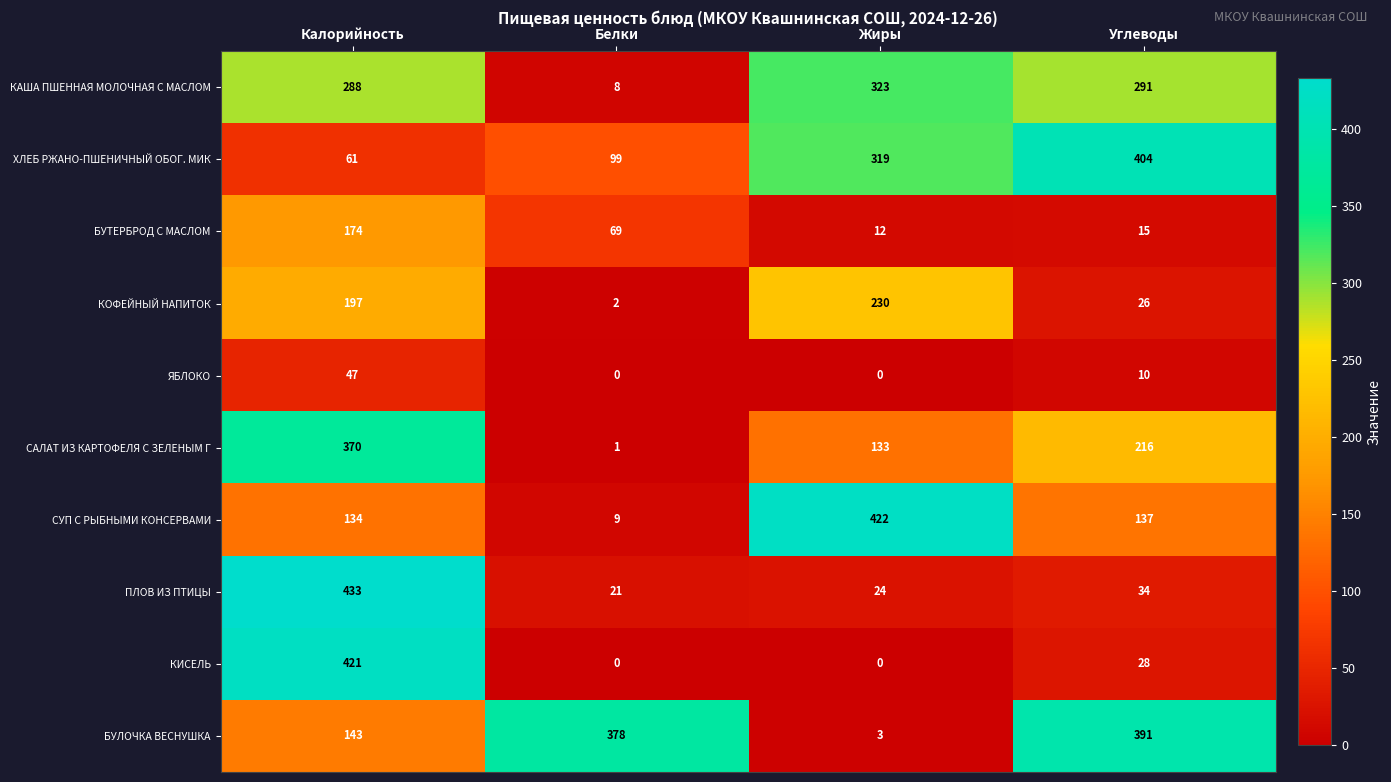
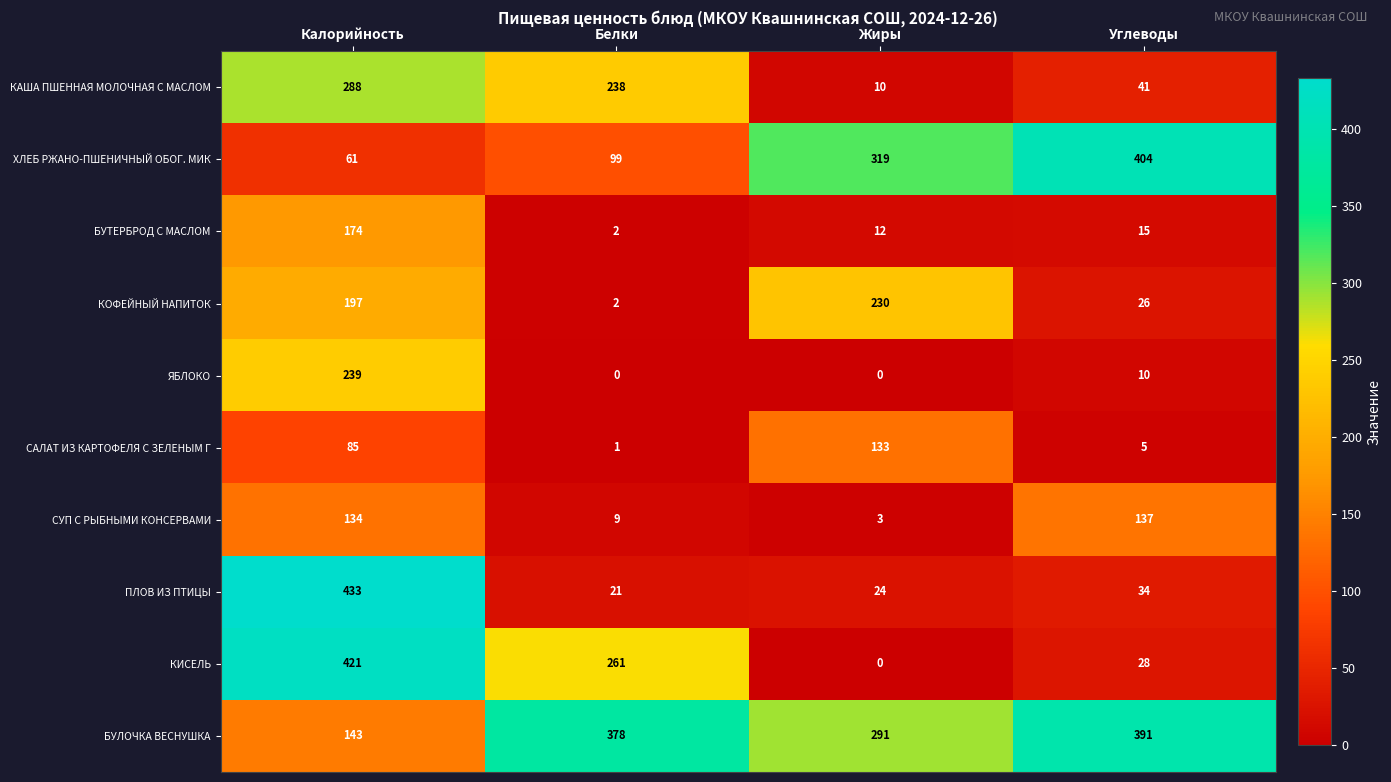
КАША ПШЕННАЯ МОЛОЧНАЯ С МАСЛОМ, Белки: 8 -> 238
КАША ПШЕННАЯ МОЛОЧНАЯ С МАСЛОМ, Жиры: 323 -> 10
КАША ПШЕННАЯ МОЛОЧНАЯ С МАСЛОМ, Углеводы: 291 -> 41
БУТЕРБРОД С МАСЛОМ, Белки: 69 -> 2
ЯБЛОКО, Калорийность: 47 -> 239
САЛАТ ИЗ КАРТОФЕЛЯ С ЗЕЛЕНЫМ Г, Калорийность: 370 -> 85
САЛАТ ИЗ КАРТОФЕЛЯ С ЗЕЛЕНЫМ Г, Углеводы: 216 -> 5
СУП С РЫБНЫМИ КОНСЕРВАМИ, Жиры: 422 -> 3
КИСЕЛЬ, Белки: 0 -> 261
БУЛОЧКА ВЕСНУШКА, Жиры: 3 -> 291
